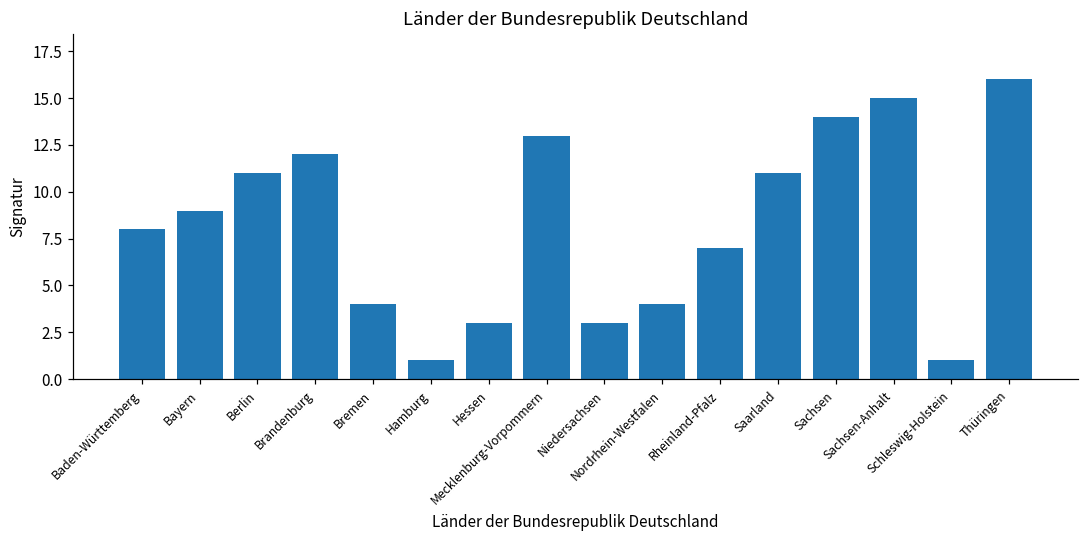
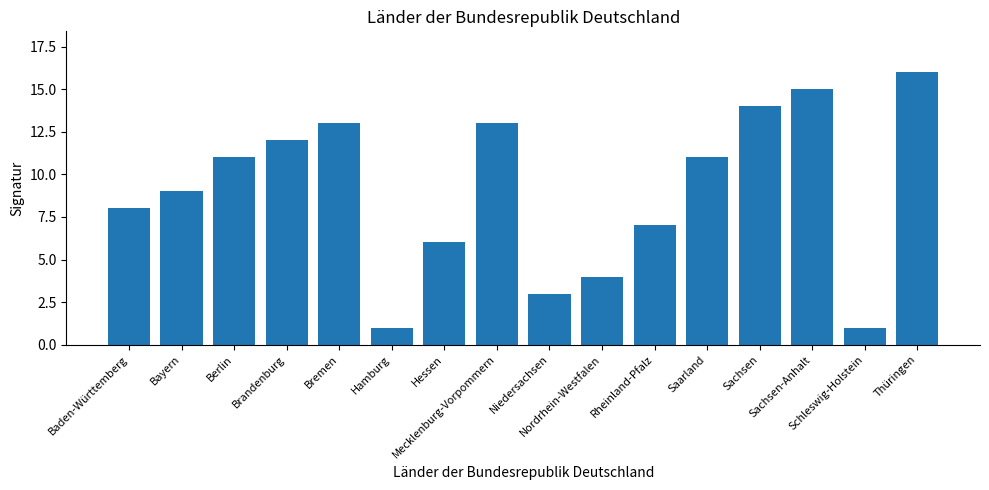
Bremen: 4 -> 13
Hessen: 3 -> 6
